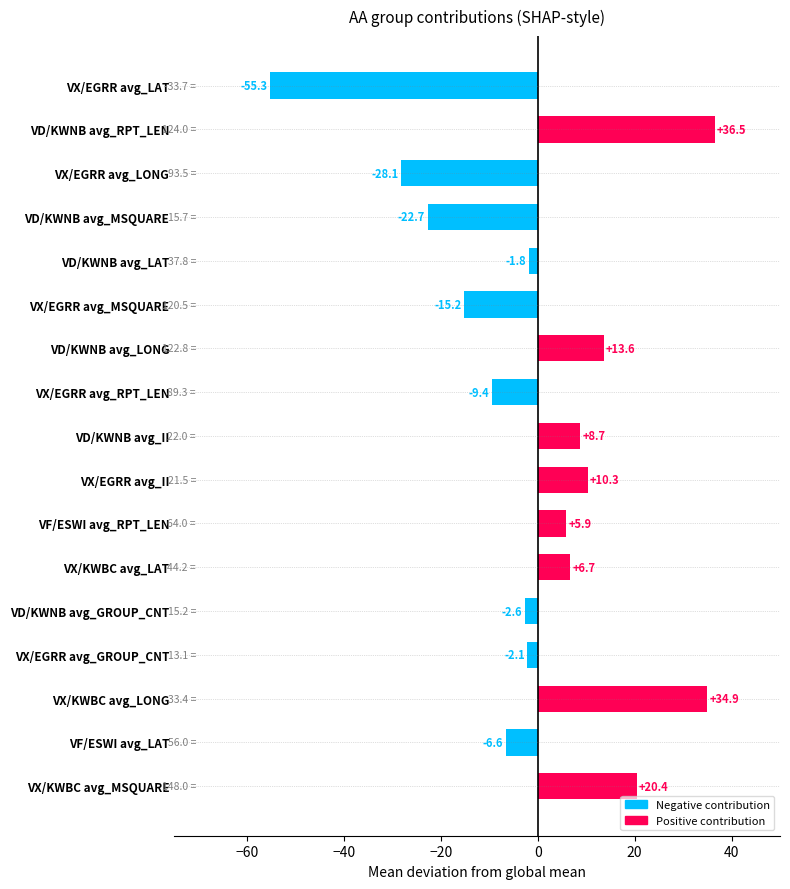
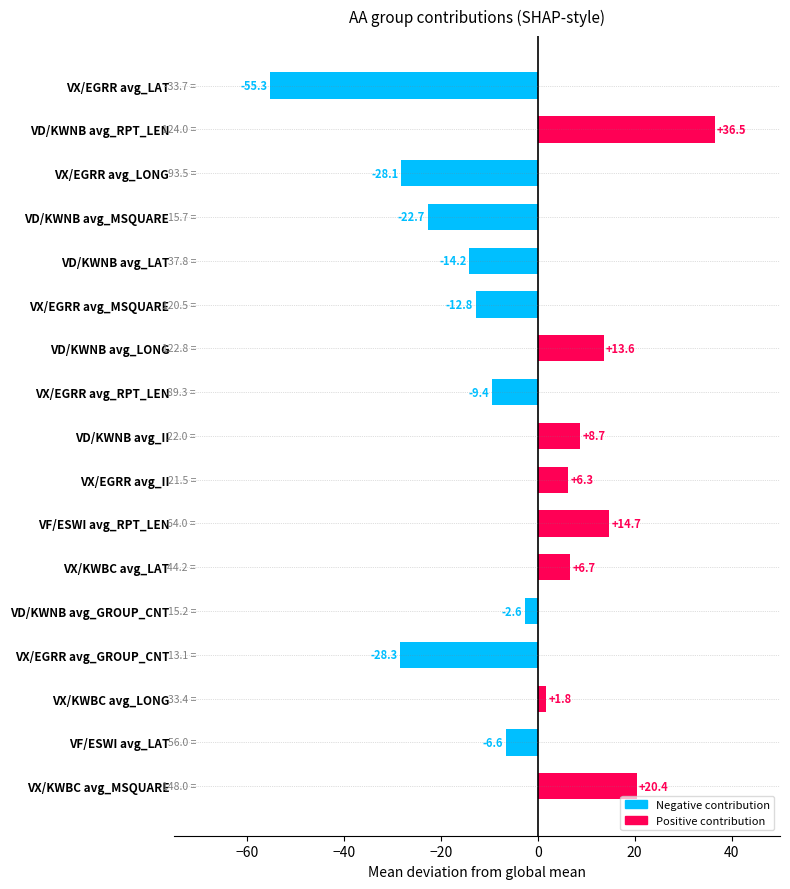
VD/KWNB avg_LAT: -1.8 -> -14.2
VX/EGRR avg_MSQUARE: -15.2 -> -12.8
VX/EGRR avg_II: +10.3 -> +6.3
VF/ESWI avg_RPT_LEN: +5.9 -> +14.7
VX/EGRR avg_GROUP_CNT: -2.1 -> -28.3
VX/KWBC avg_LONG: +34.9 -> +1.8
